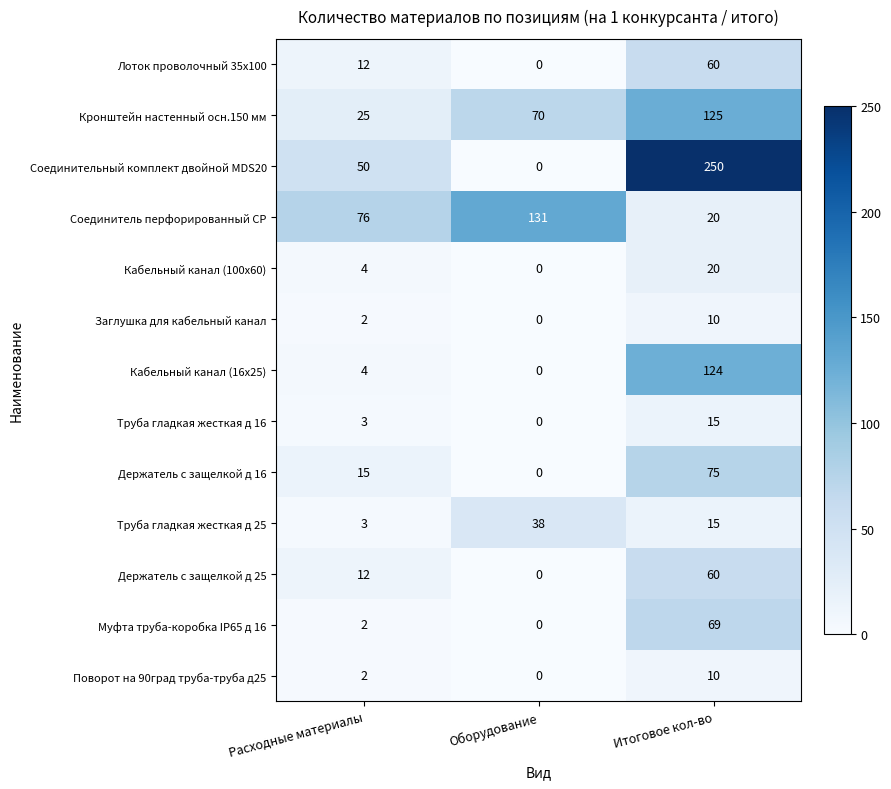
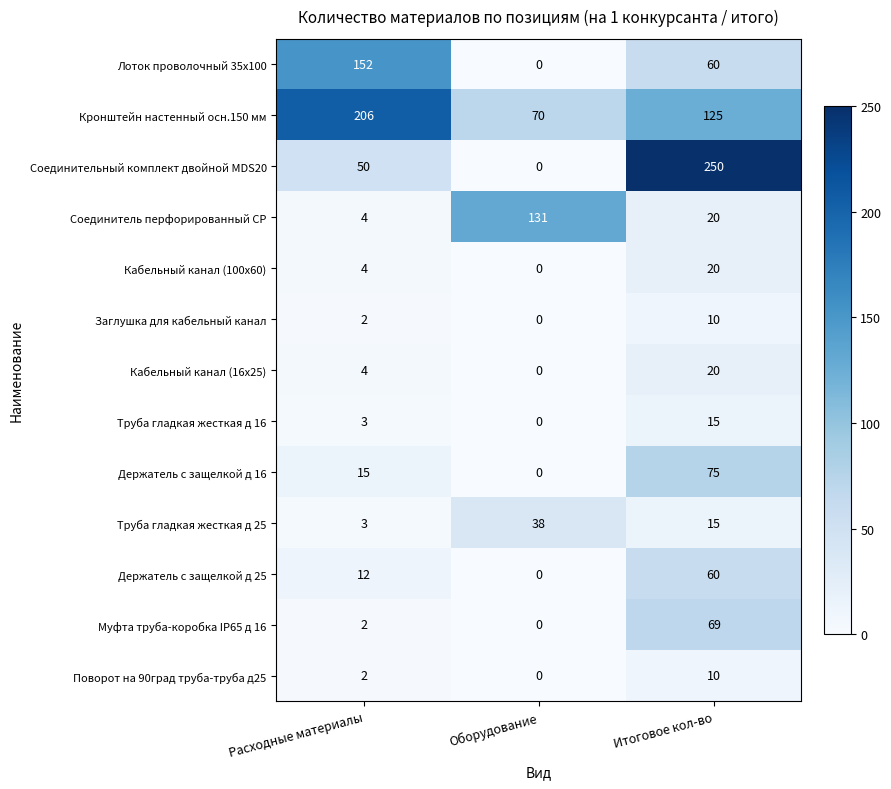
Лоток проволочный 35х100, Расходные материалы: 12 -> 152
Кронштейн настенный осн.150 мм, Расходные материалы: 25 -> 206
Соединитель перфорированный CP, Расходные материалы: 76 -> 4
Кабельный канал (16х25), Итоговое кол-во: 124 -> 20
